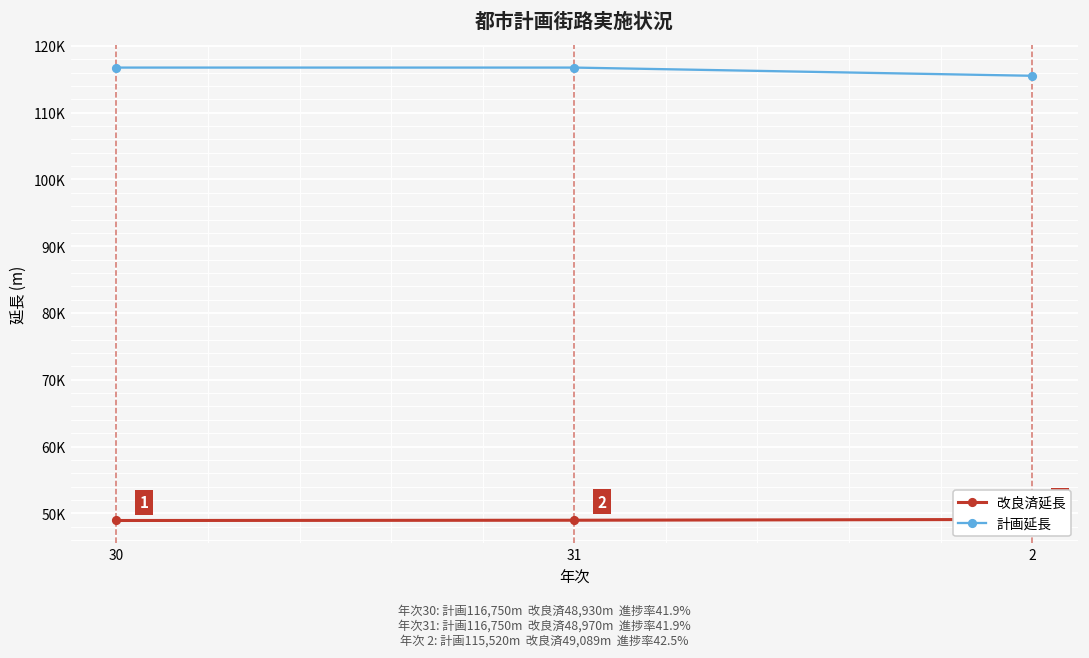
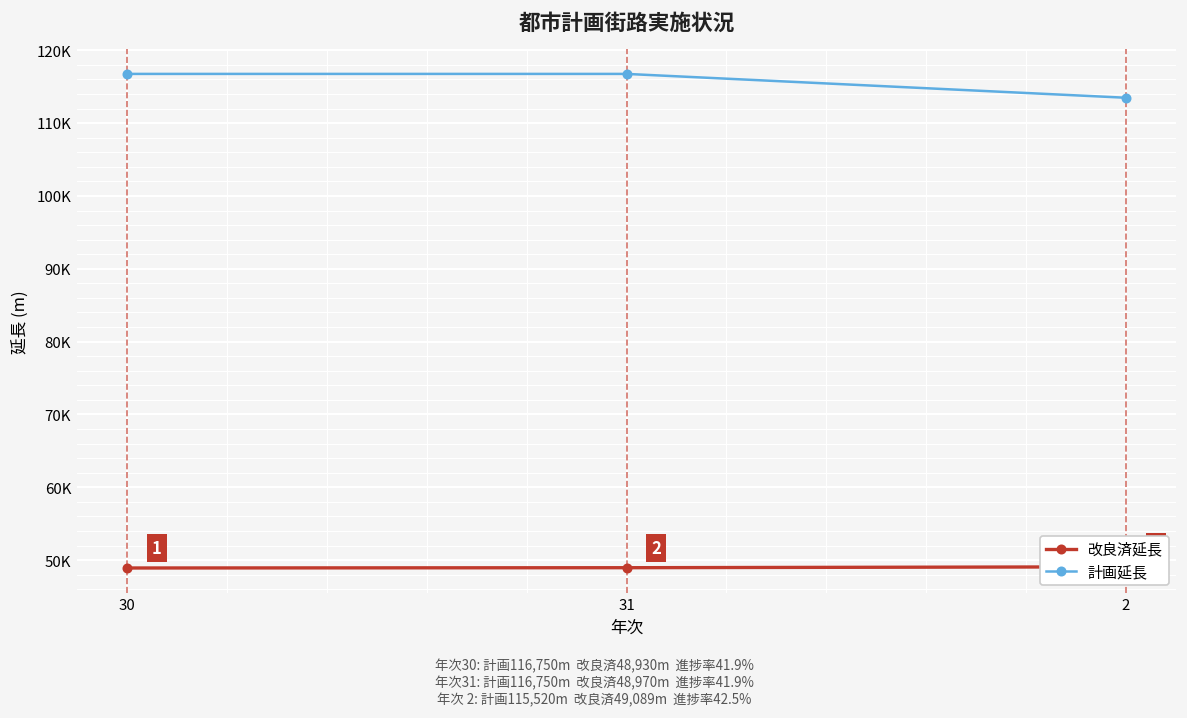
計画延長, 2: 116000 -> 113000
